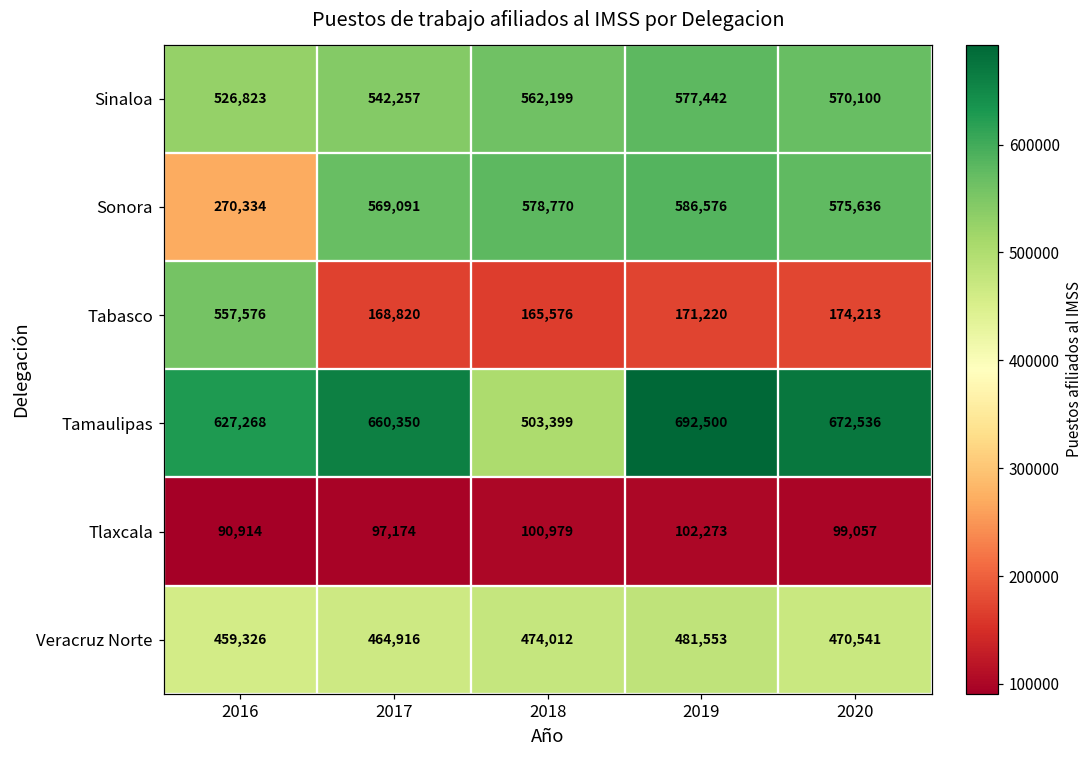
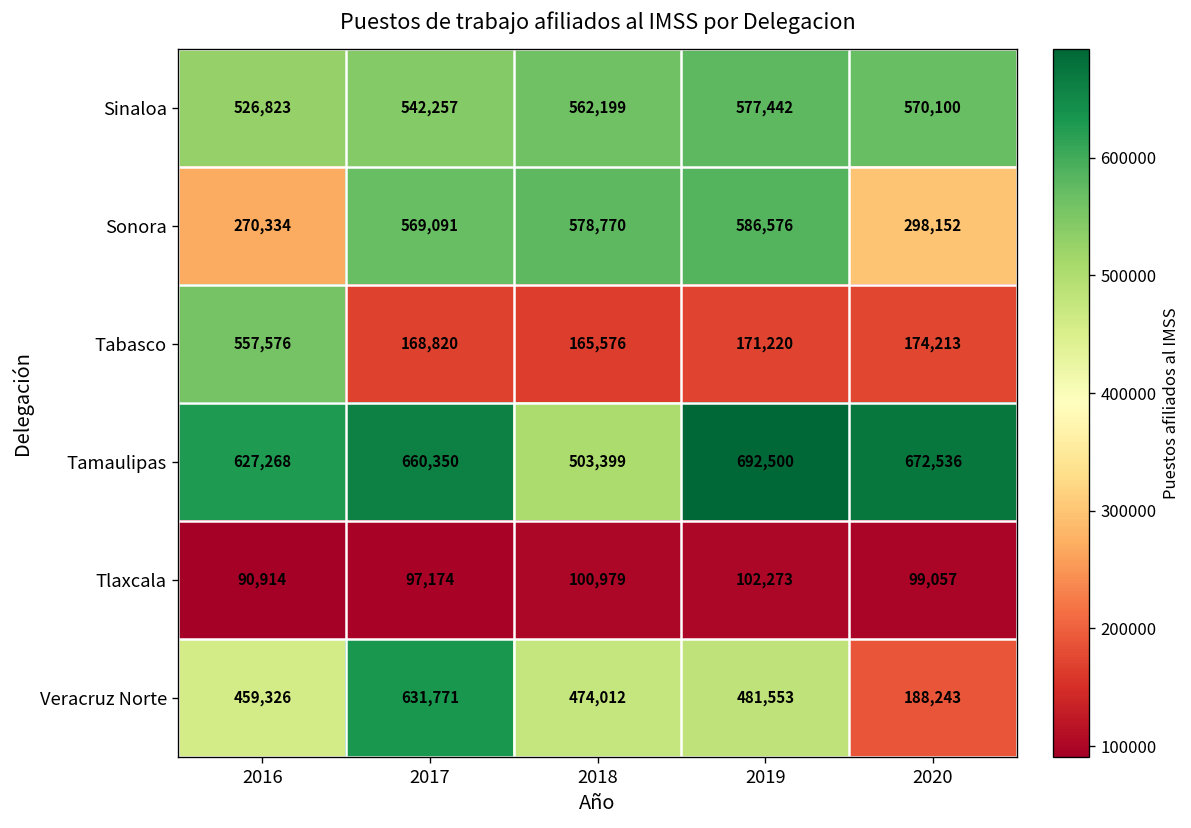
Sonora, 2020: 575,636 -> 298,152
Veracruz Norte, 2017: 464,916 -> 631,771
Veracruz Norte, 2020: 470,541 -> 188,243
